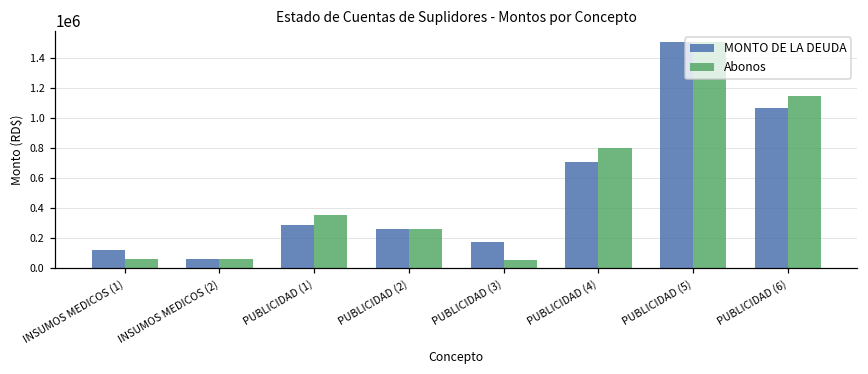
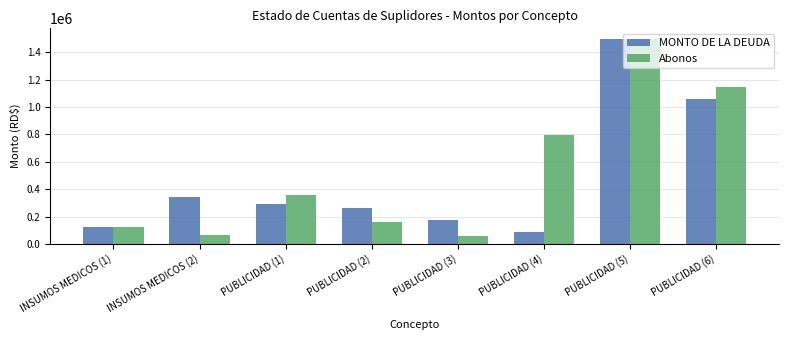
Abonos, INSUMOS MEDICOS (1): 60000 -> 120000
MONTO DE LA DEUDA, INSUMOS MEDICOS (2): 60000 -> 340000
Abonos, PUBLICIDAD (2): 260000 -> 160000
MONTO DE LA DEUDA, PUBLICIDAD (4): 710000 -> 80000
